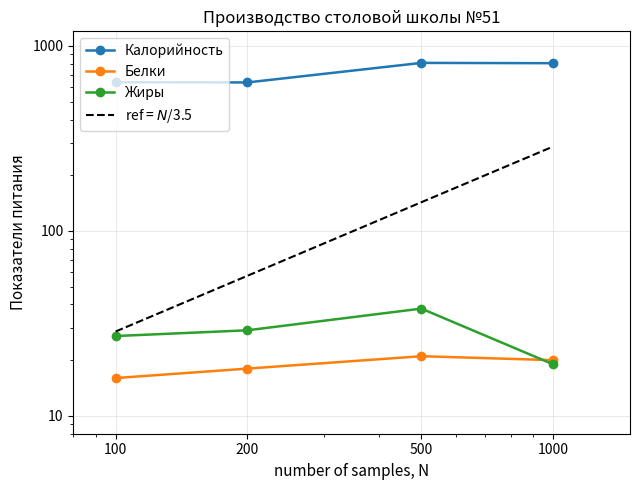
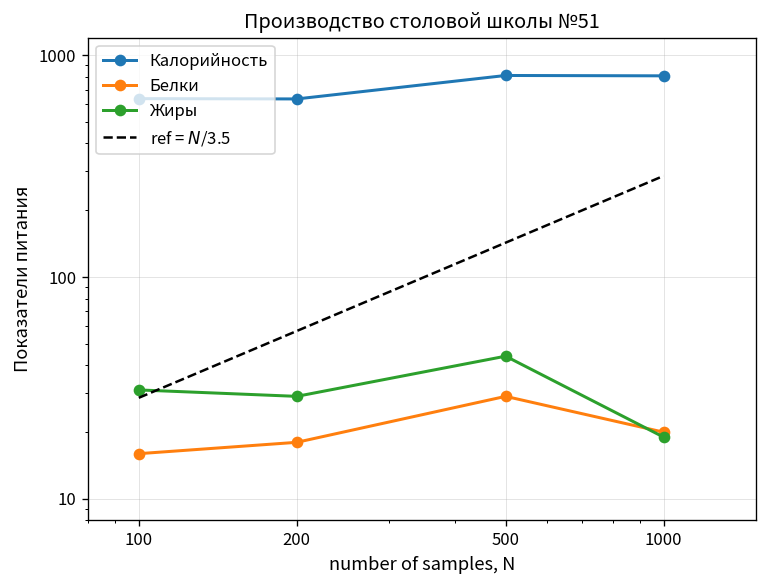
Жиры, 100: 27 -> 31
Белки, 500: 21 -> 29
Жиры, 500: 38 -> 44
